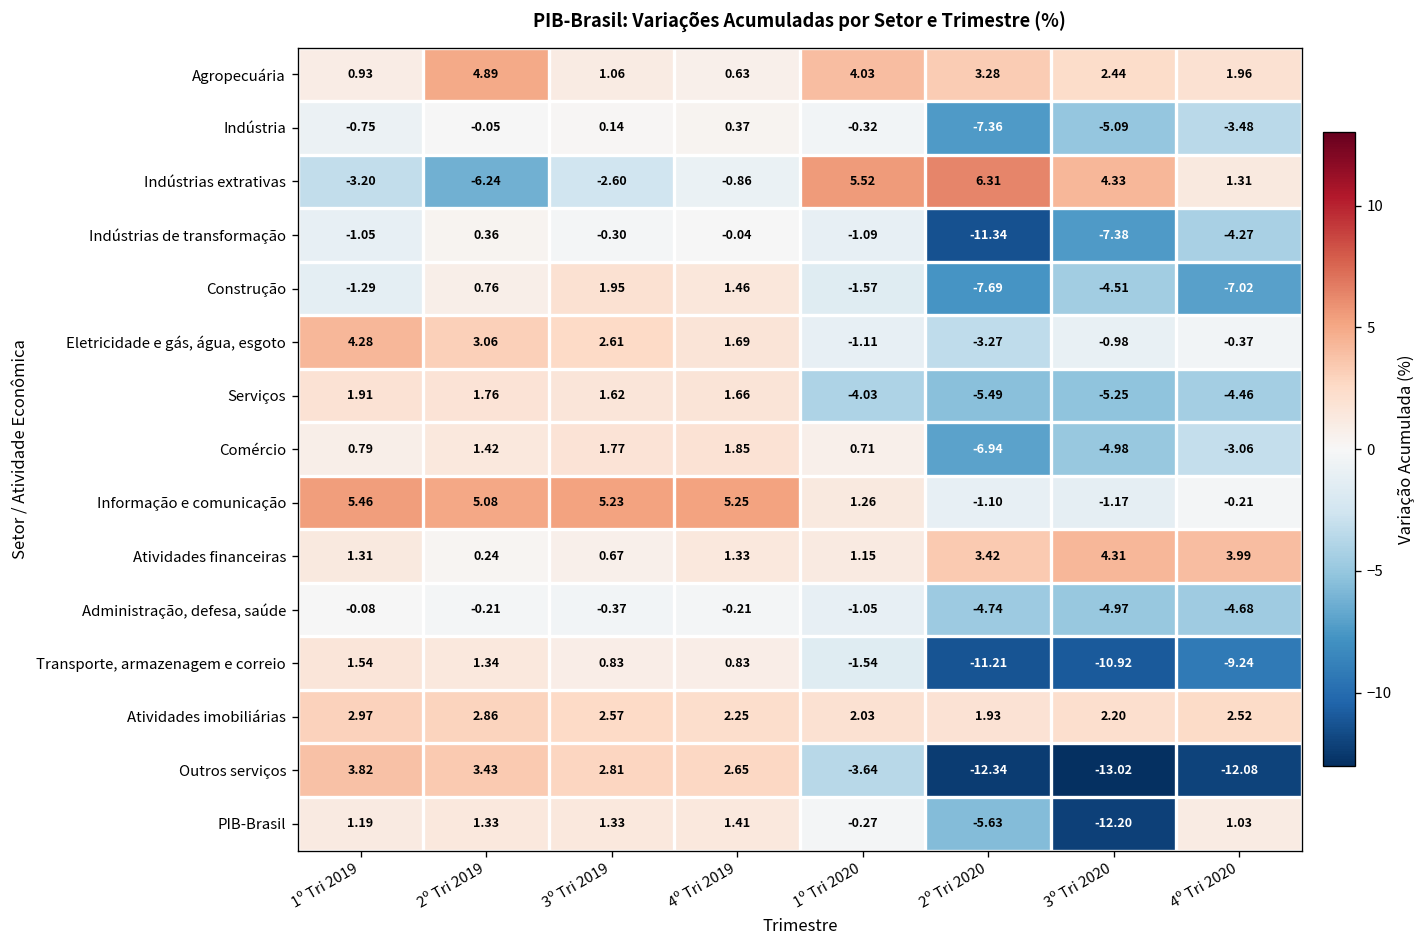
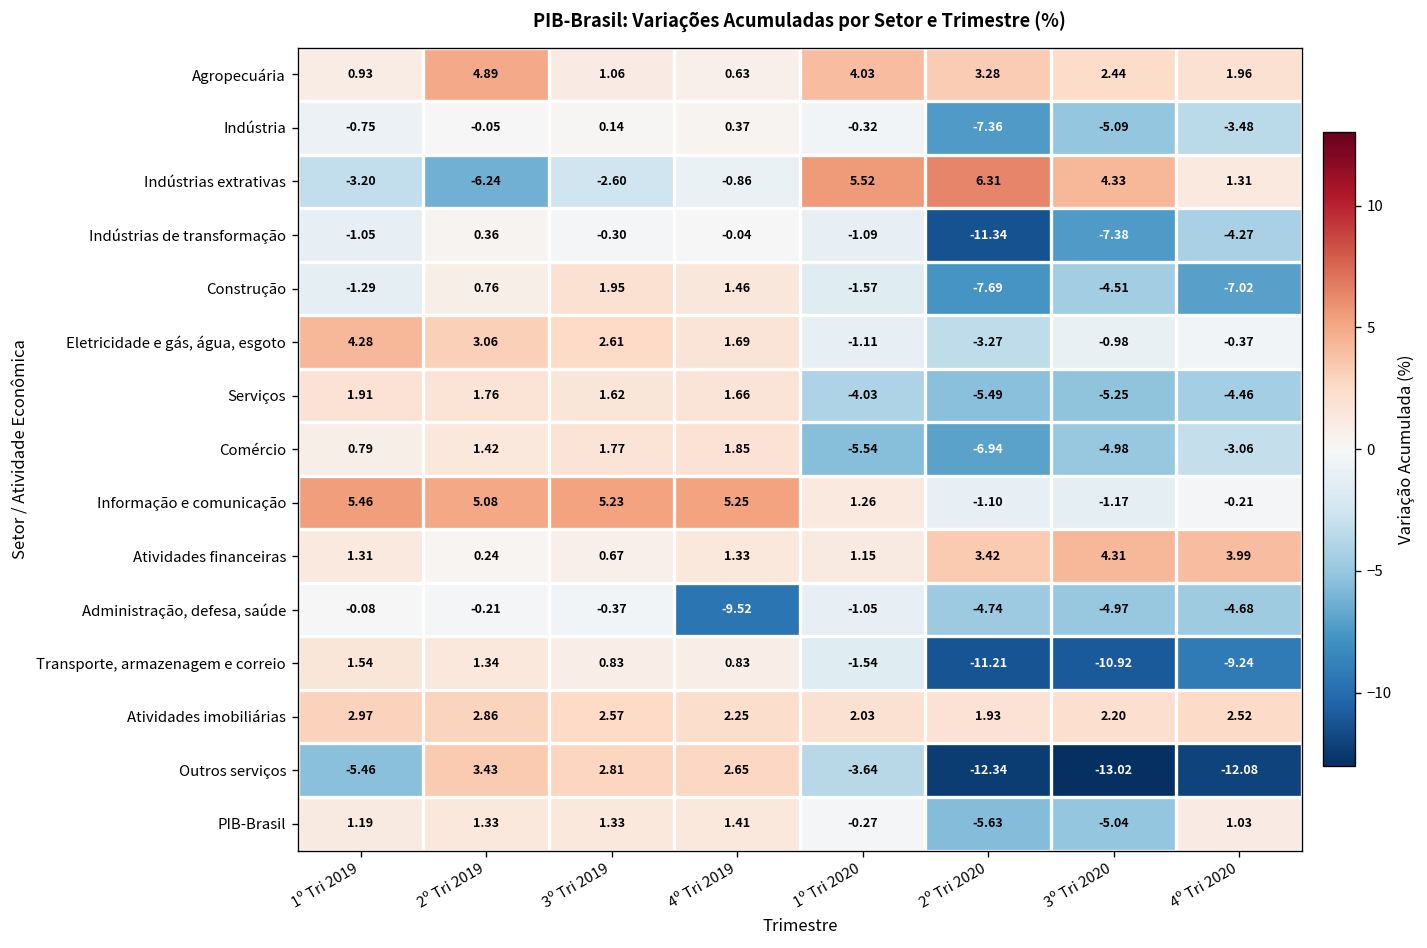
Comércio, 1º Tri 2020: 0.71 -> -5.54
Administração, defesa, saúde, 4º Tri 2019: -0.21 -> -9.52
Outros serviços, 1º Tri 2019: 3.82 -> -5.46
PIB-Brasil, 3º Tri 2020: -12.20 -> -5.04
